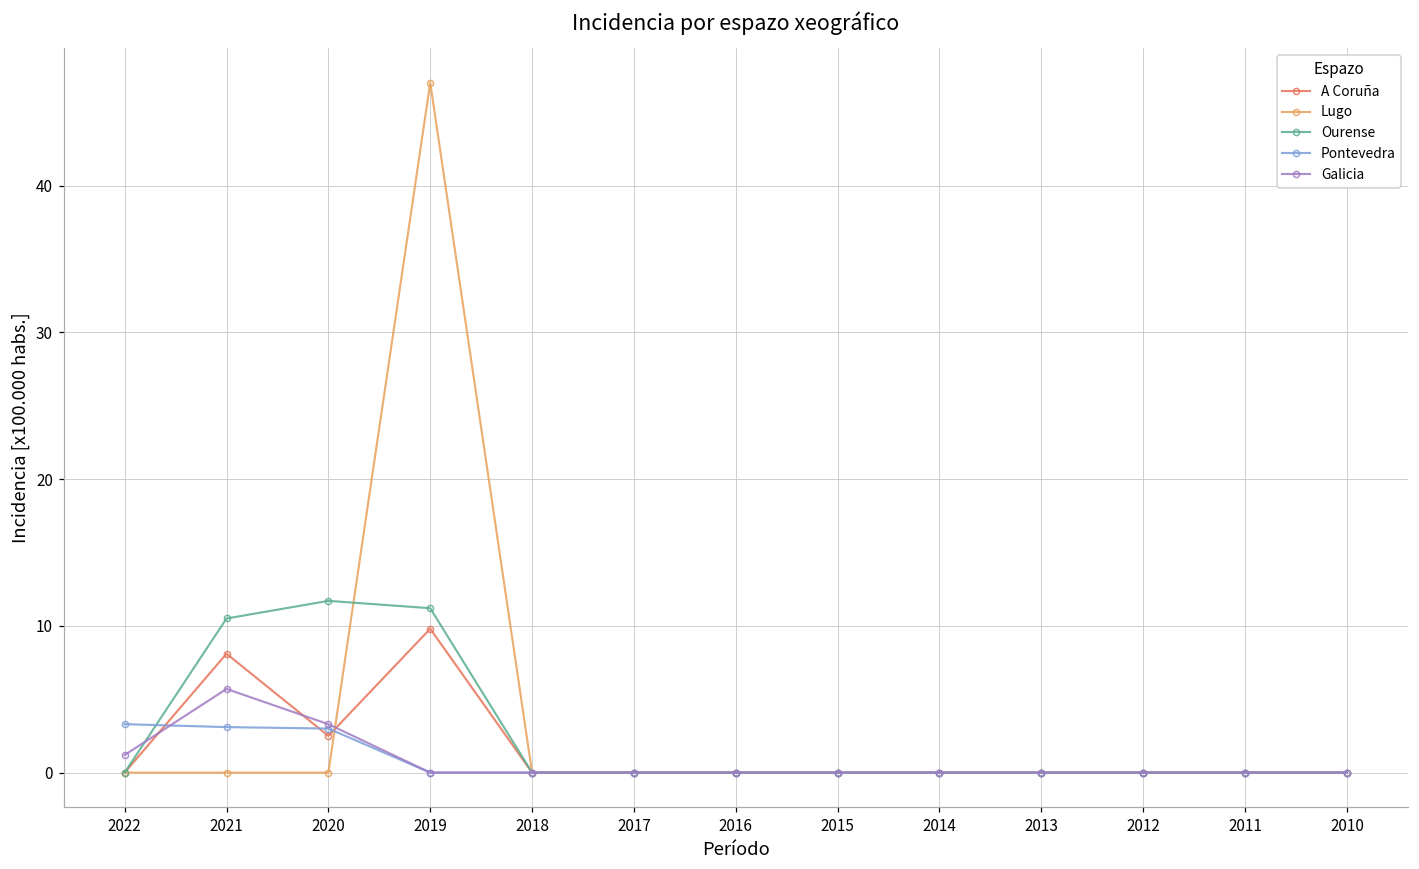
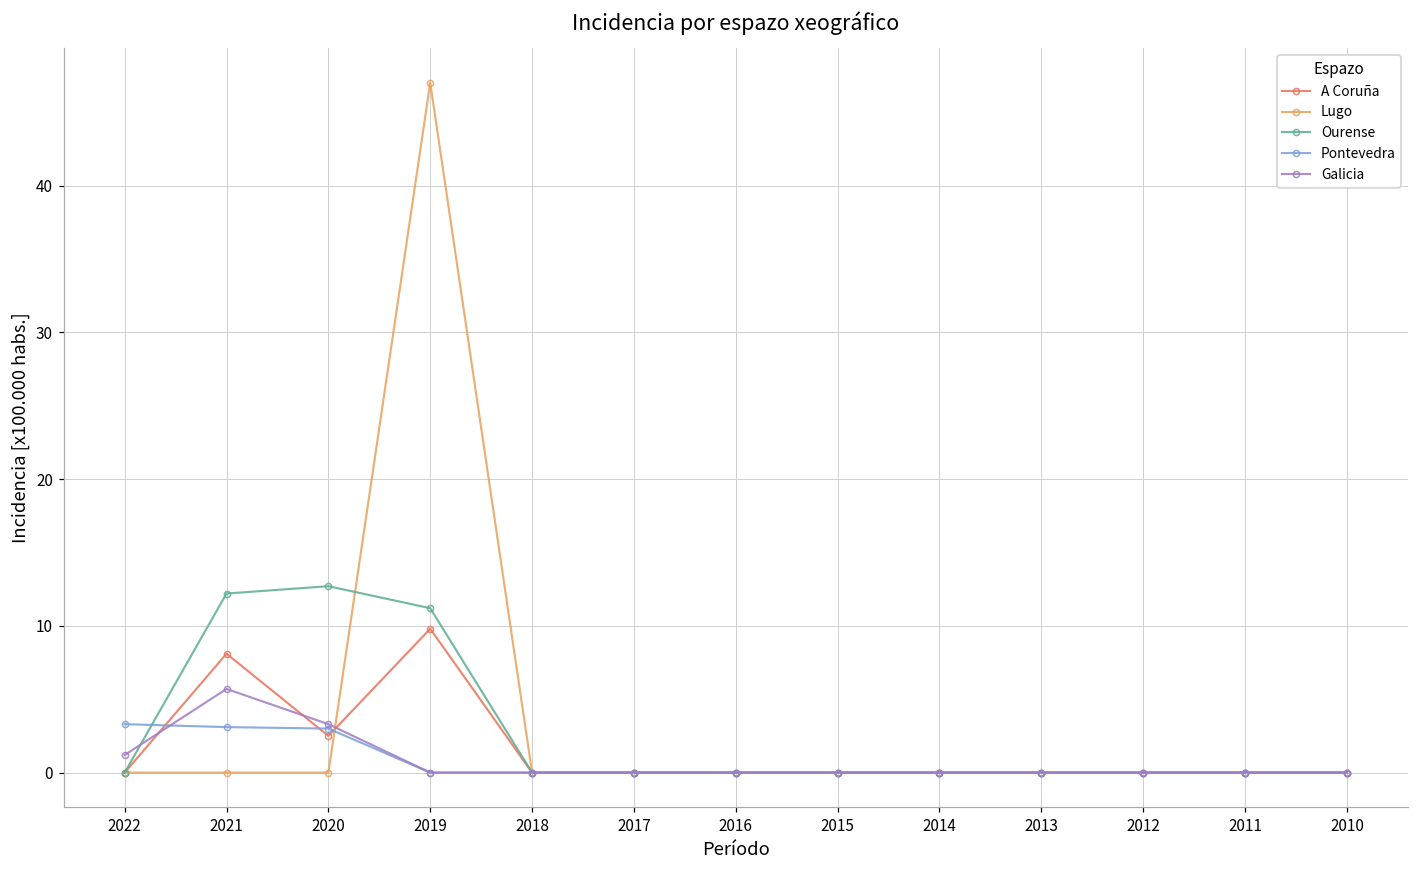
Ourense, 2021: 10.5 -> 12.2
Ourense, 2020: 11.7 -> 12.7
